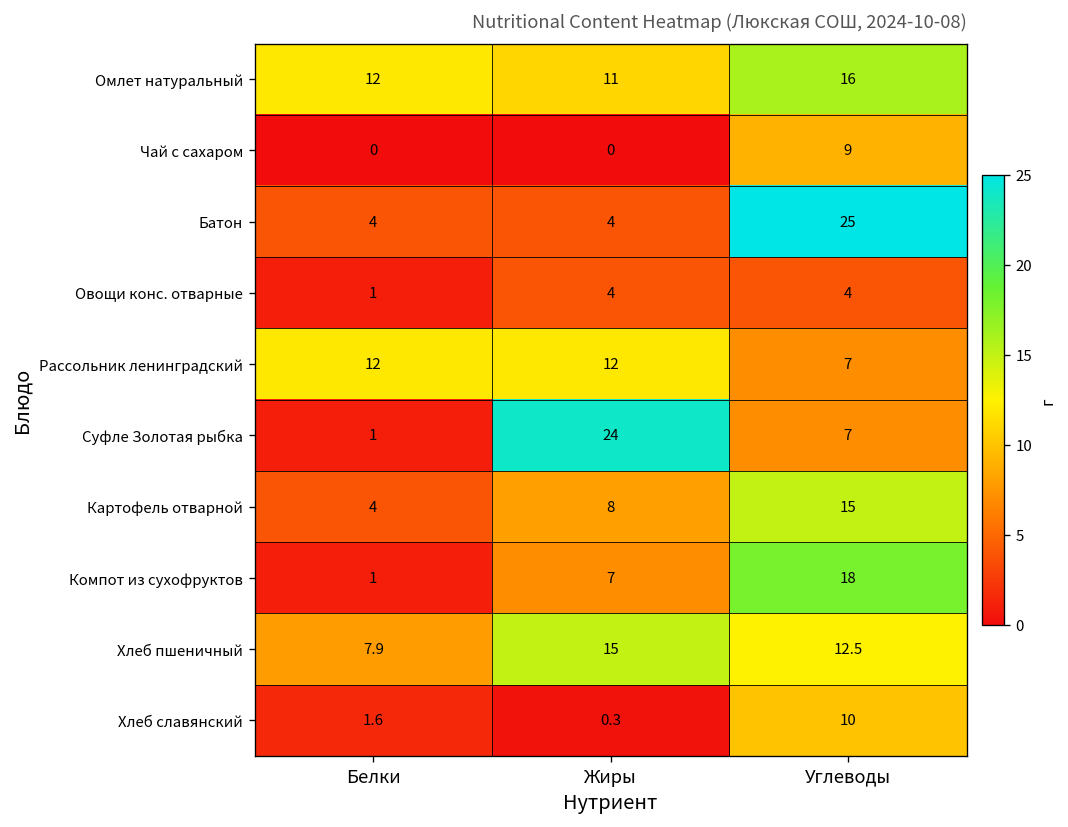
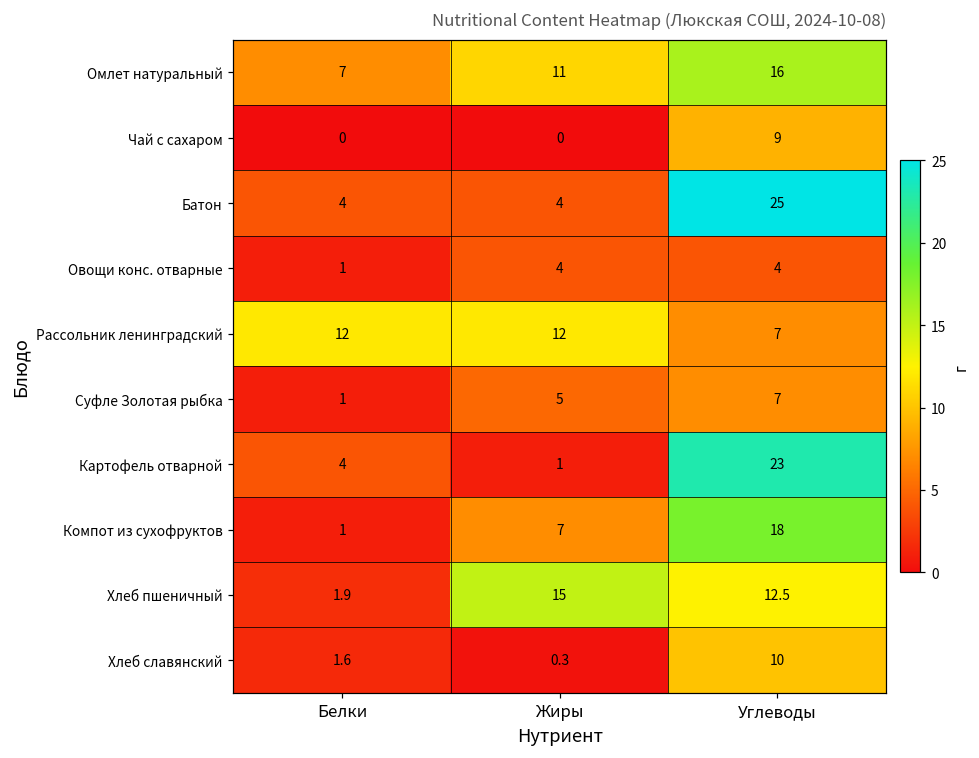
Омлет натуральный, Белки: 12 -> 7
Суфле Золотая рыбка, Жиры: 24 -> 5
Картофель отварной, Жиры: 8 -> 1
Картофель отварной, Углеводы: 15 -> 23
Хлеб пшеничный, Белки: 7.9 -> 1.9
